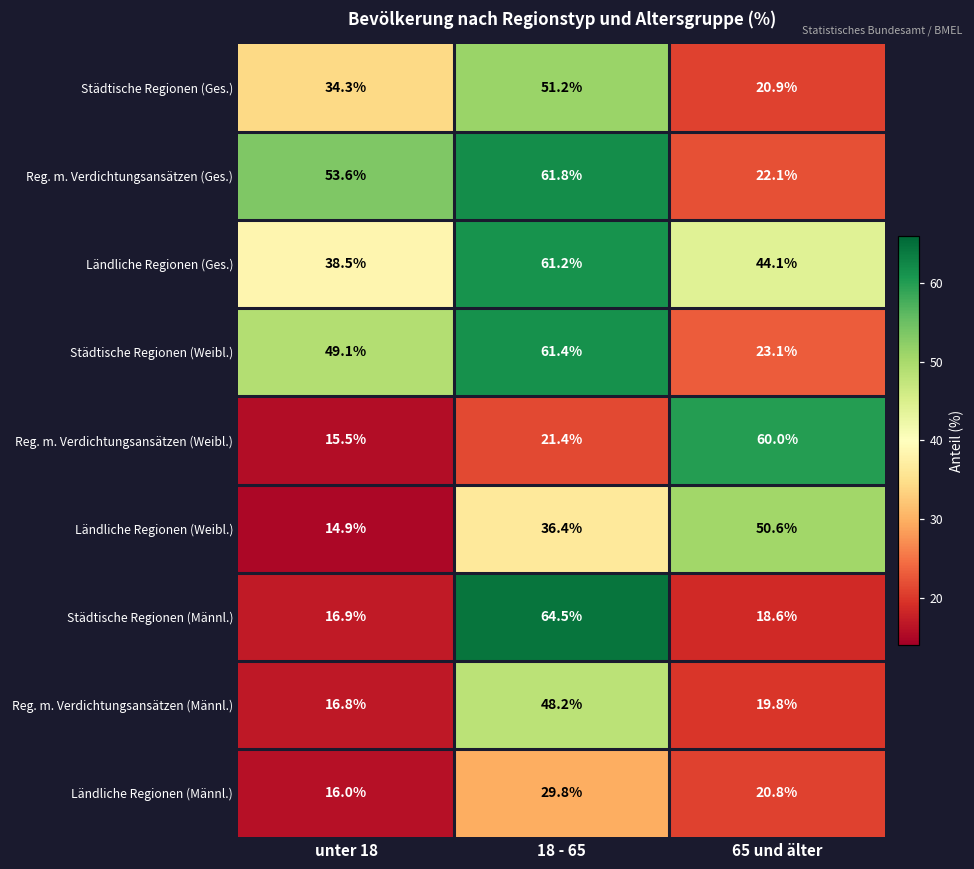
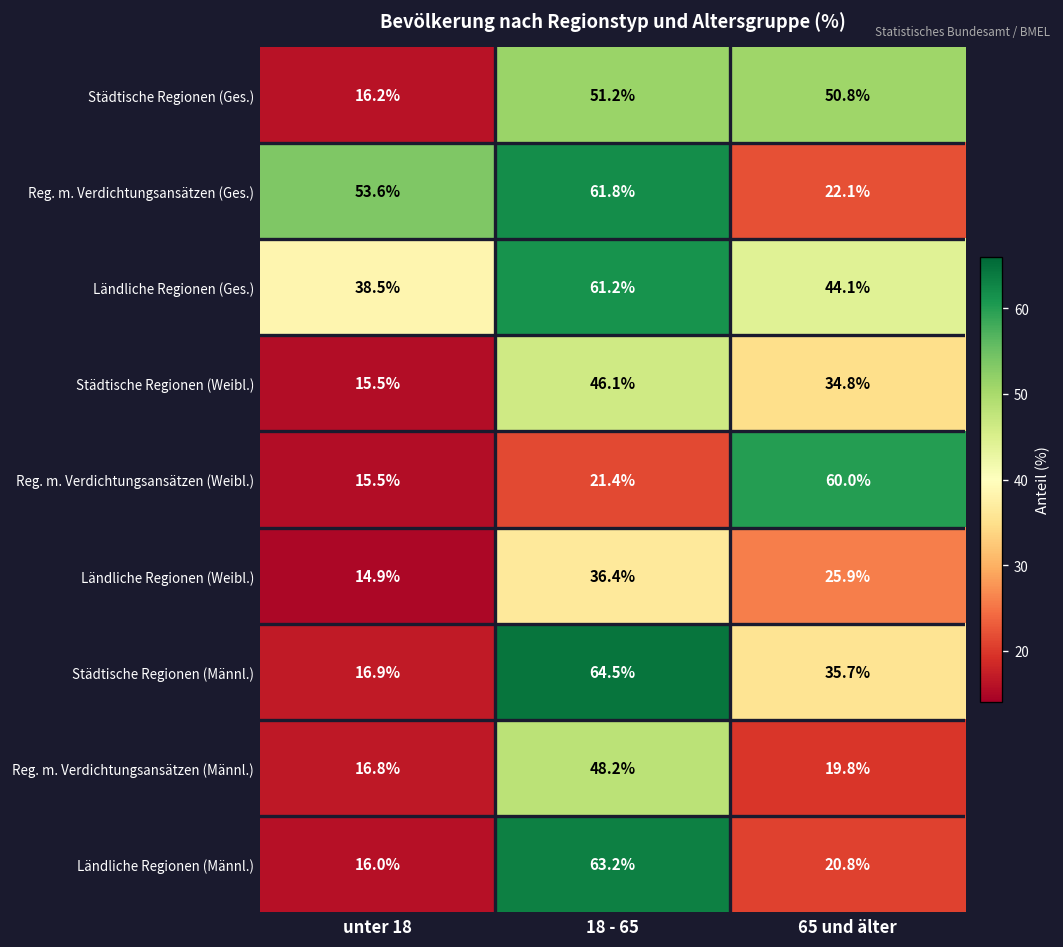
Städtische Regionen (Ges.), unter 18: 34.3% -> 16.2%
Städtische Regionen (Ges.), 65 und älter: 20.9% -> 50.8%
Städtische Regionen (Weibl.), unter 18: 49.1% -> 15.5%
Städtische Regionen (Weibl.), 18 - 65: 61.4% -> 46.1%
Städtische Regionen (Weibl.), 65 und älter: 23.1% -> 34.8%
Ländliche Regionen (Weibl.), 65 und älter: 50.6% -> 25.9%
Städtische Regionen (Männl.), 65 und älter: 18.6% -> 35.7%
Ländliche Regionen (Männl.), 18 - 65: 29.8% -> 63.2%
